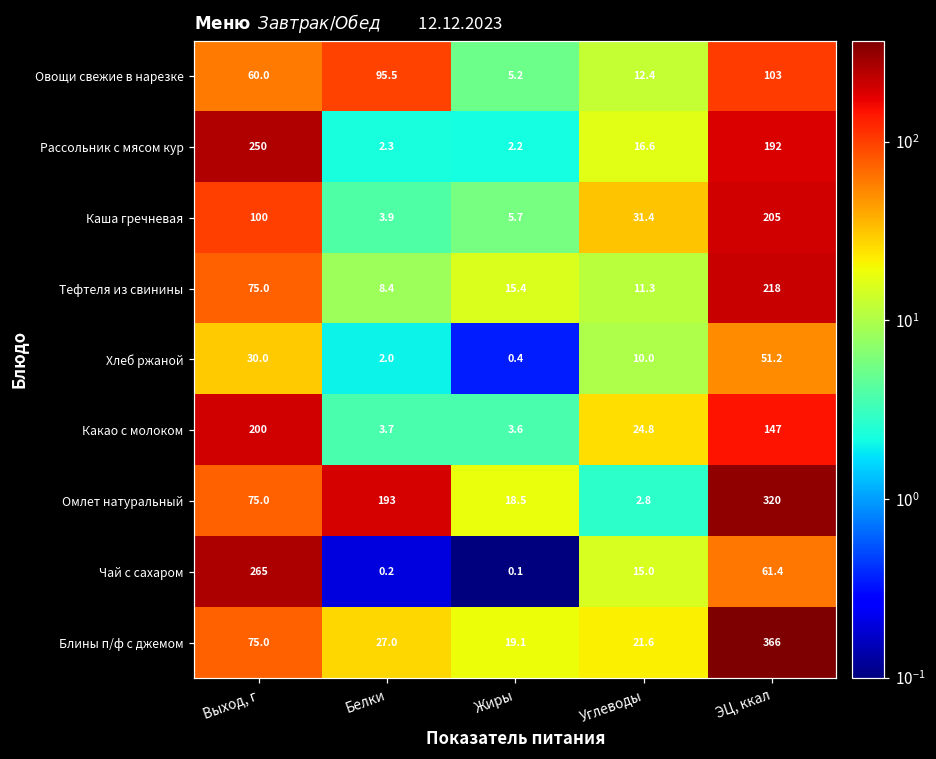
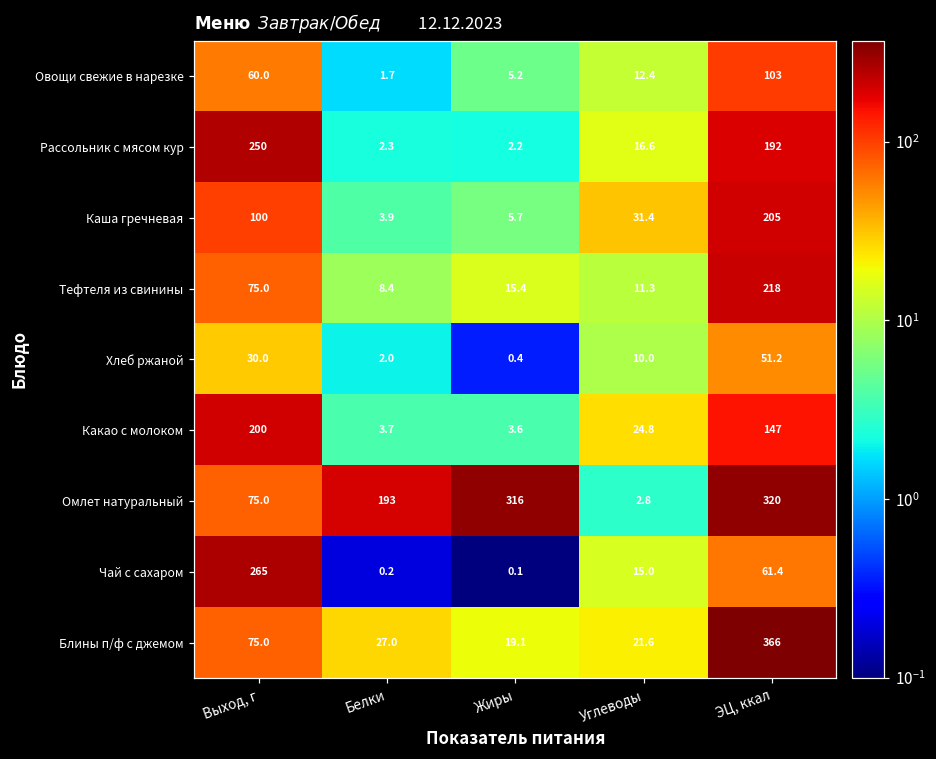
Овощи свежие в нарезке, Белки: 95.5 -> 1.7
Омлет натуральный, Жиры: 18.5 -> 316
